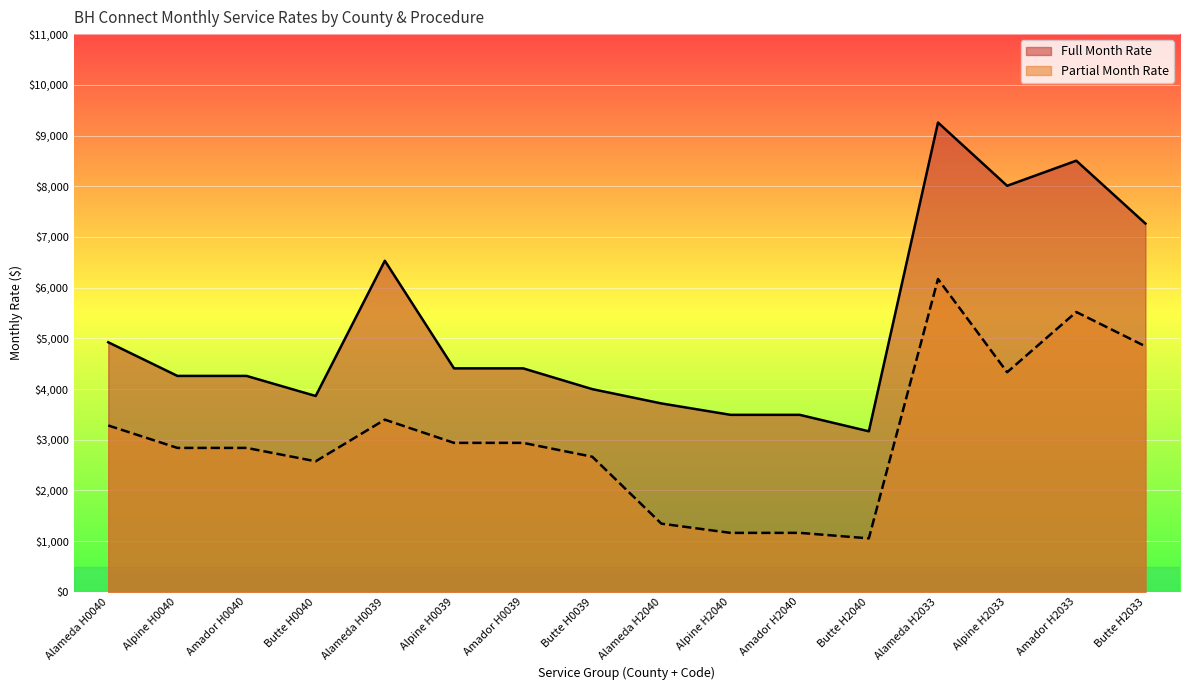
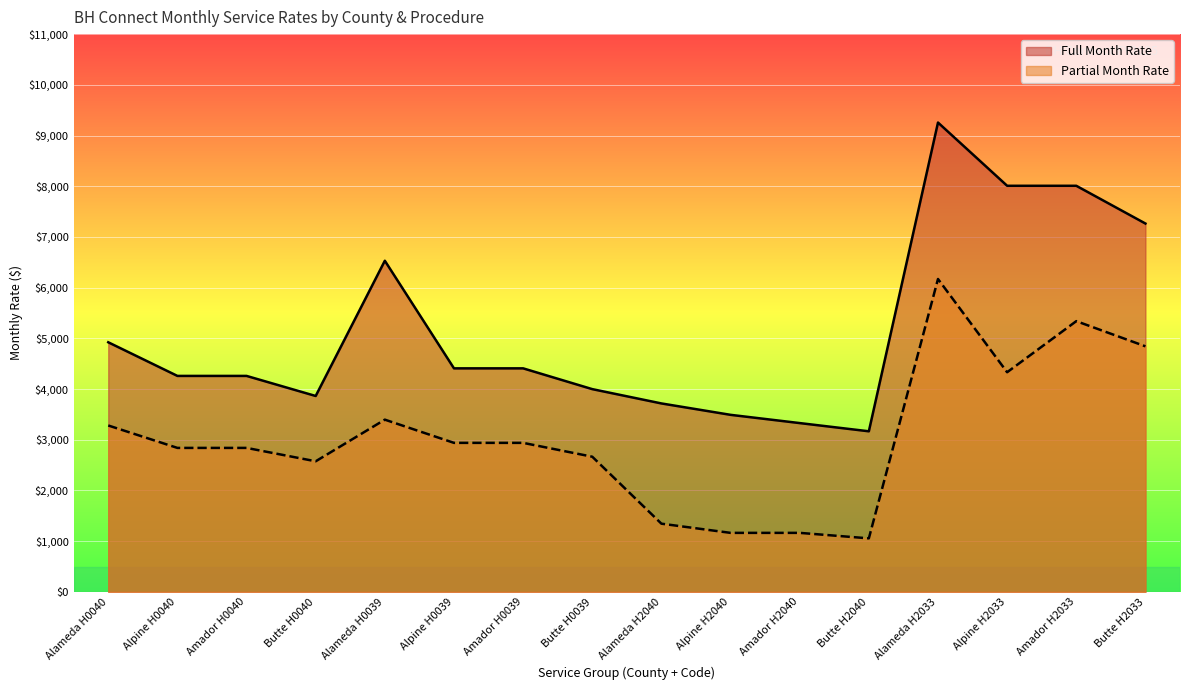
Full Month Rate, Amador H2040: $3,500 -> $3,300
Full Month Rate, Amador H2033: $8,500 -> $8,000
Partial Month Rate, Amador H2033: $5,500 -> $5,300
